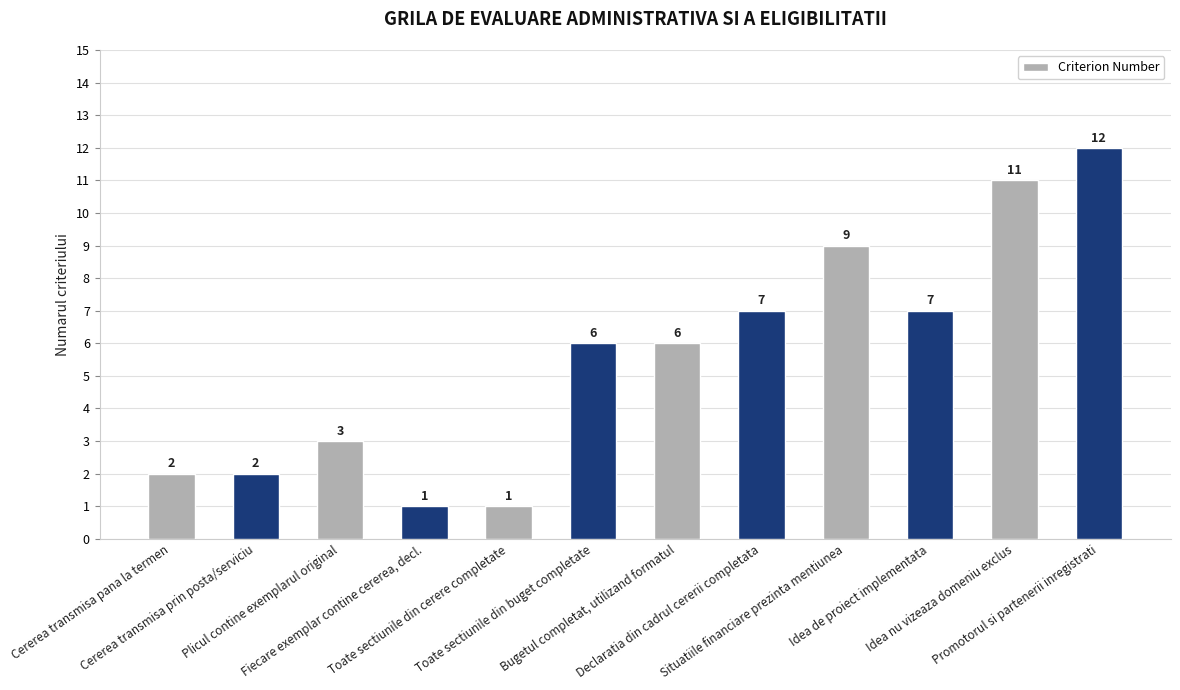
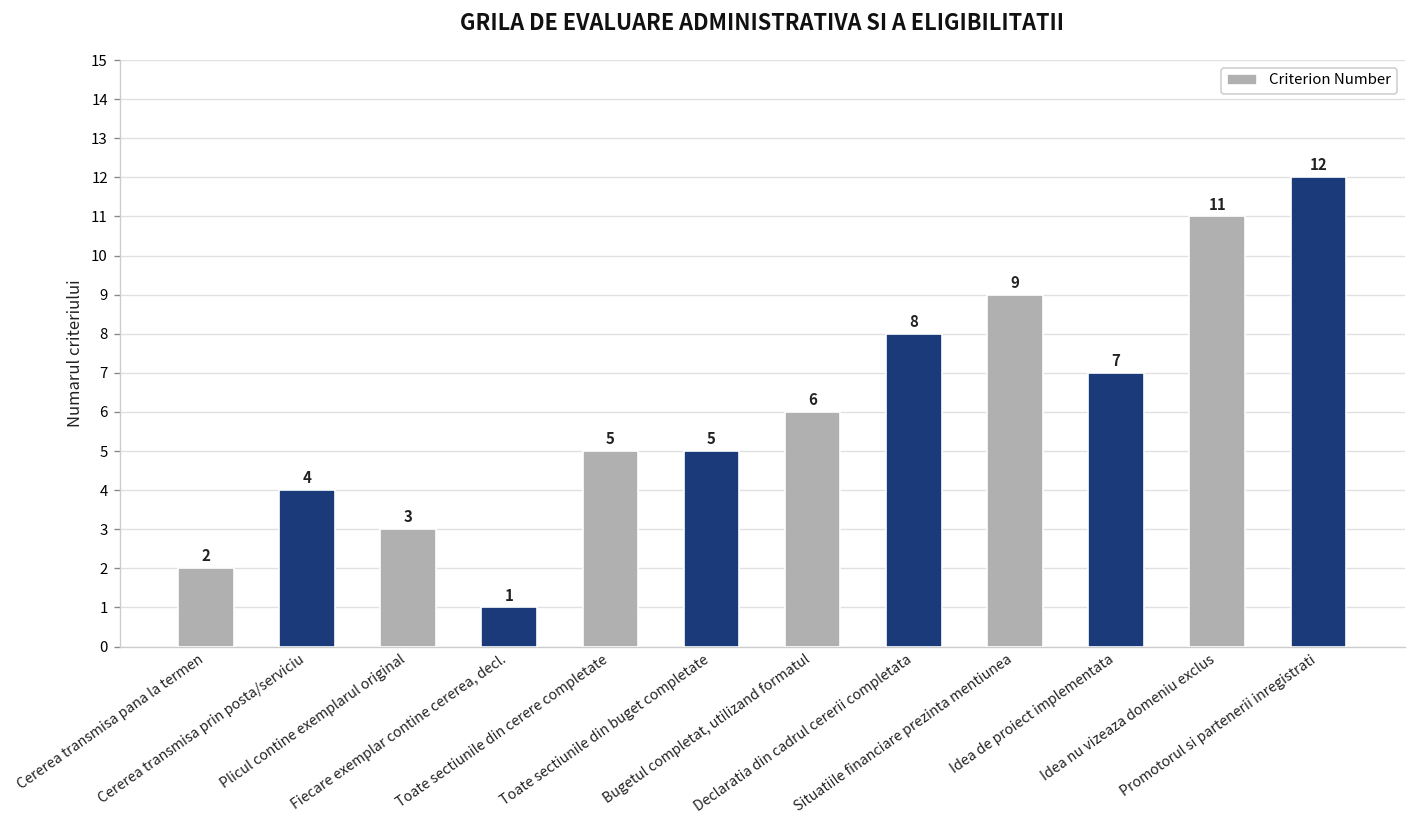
Cererea transmisa prin posta/serviciu: 2 -> 4
Toate sectiunile din cerere completate: 1 -> 5
Toate sectiunile din buget completate: 6 -> 5
Declaratia din cadrul cererii completata: 7 -> 8
